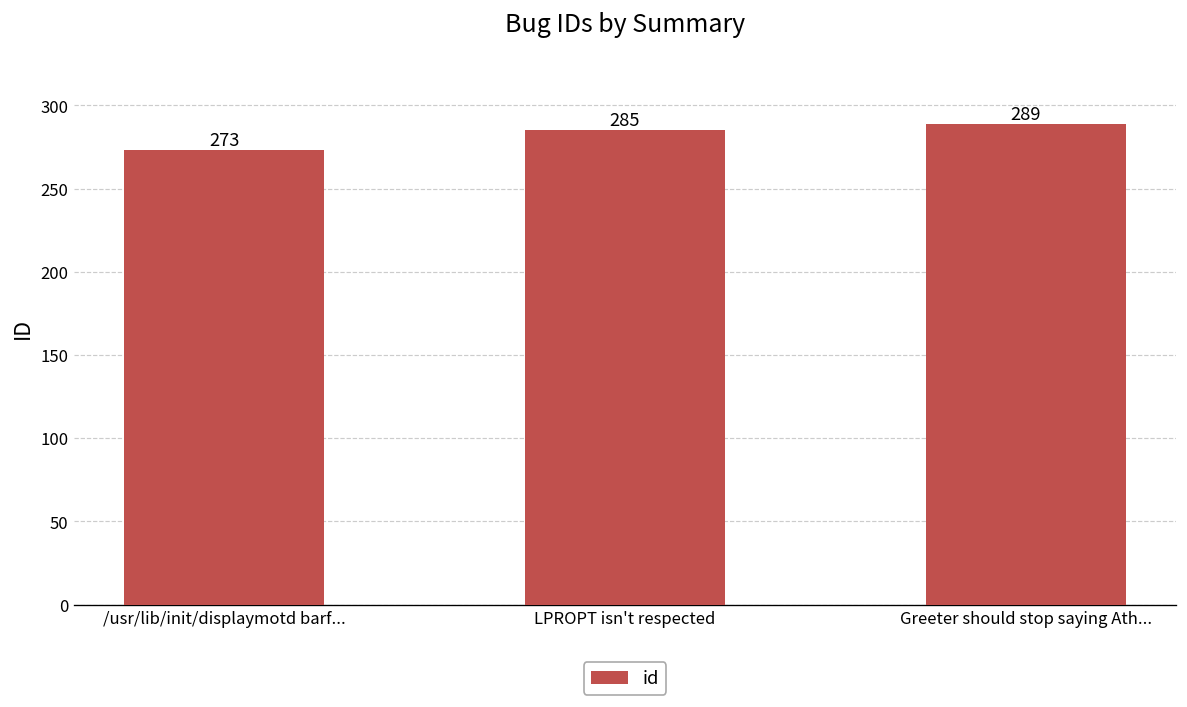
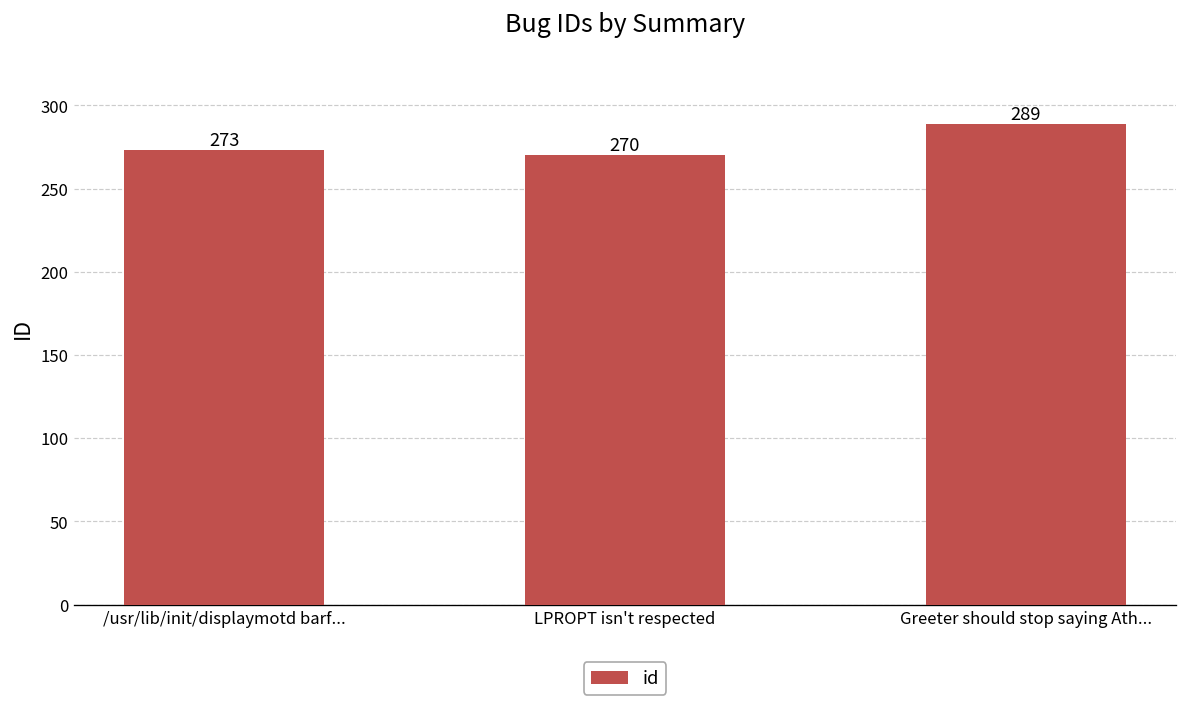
LPROPT isn't respected: 285 -> 270
